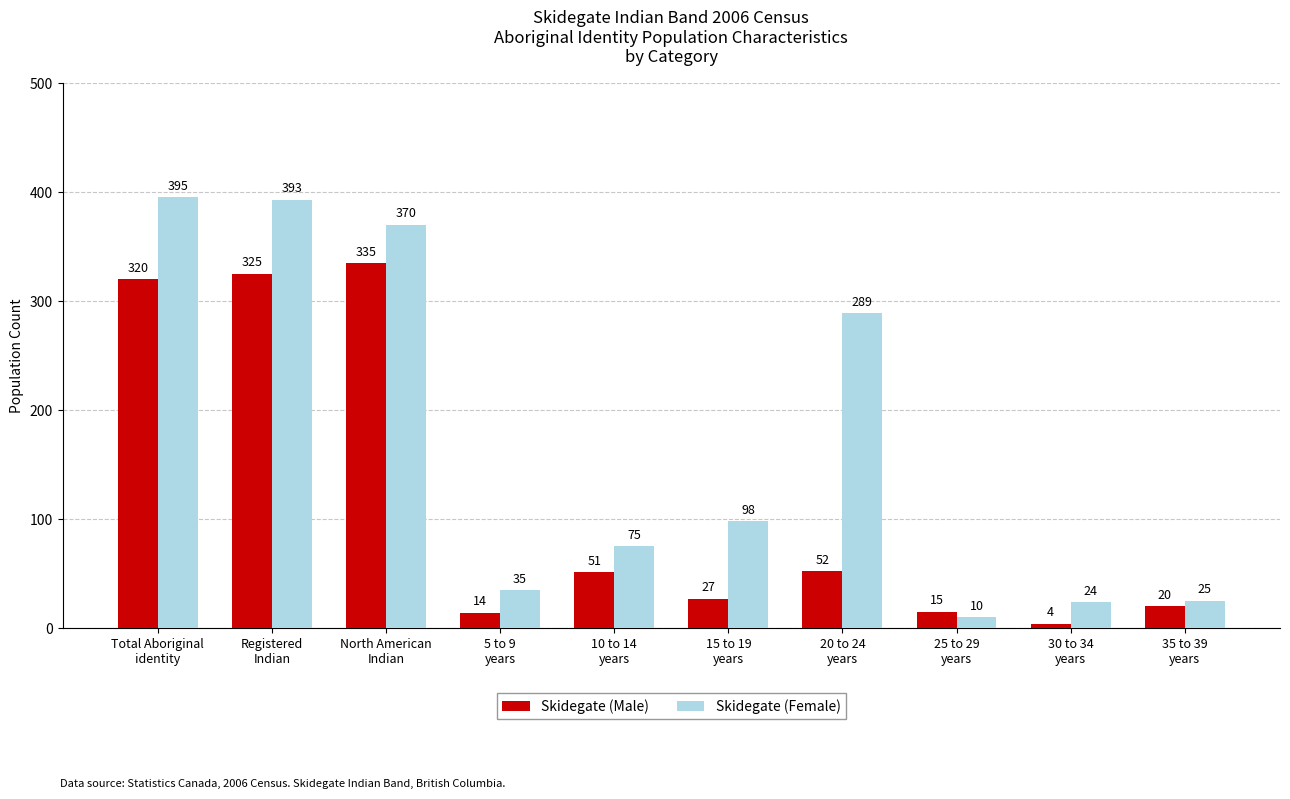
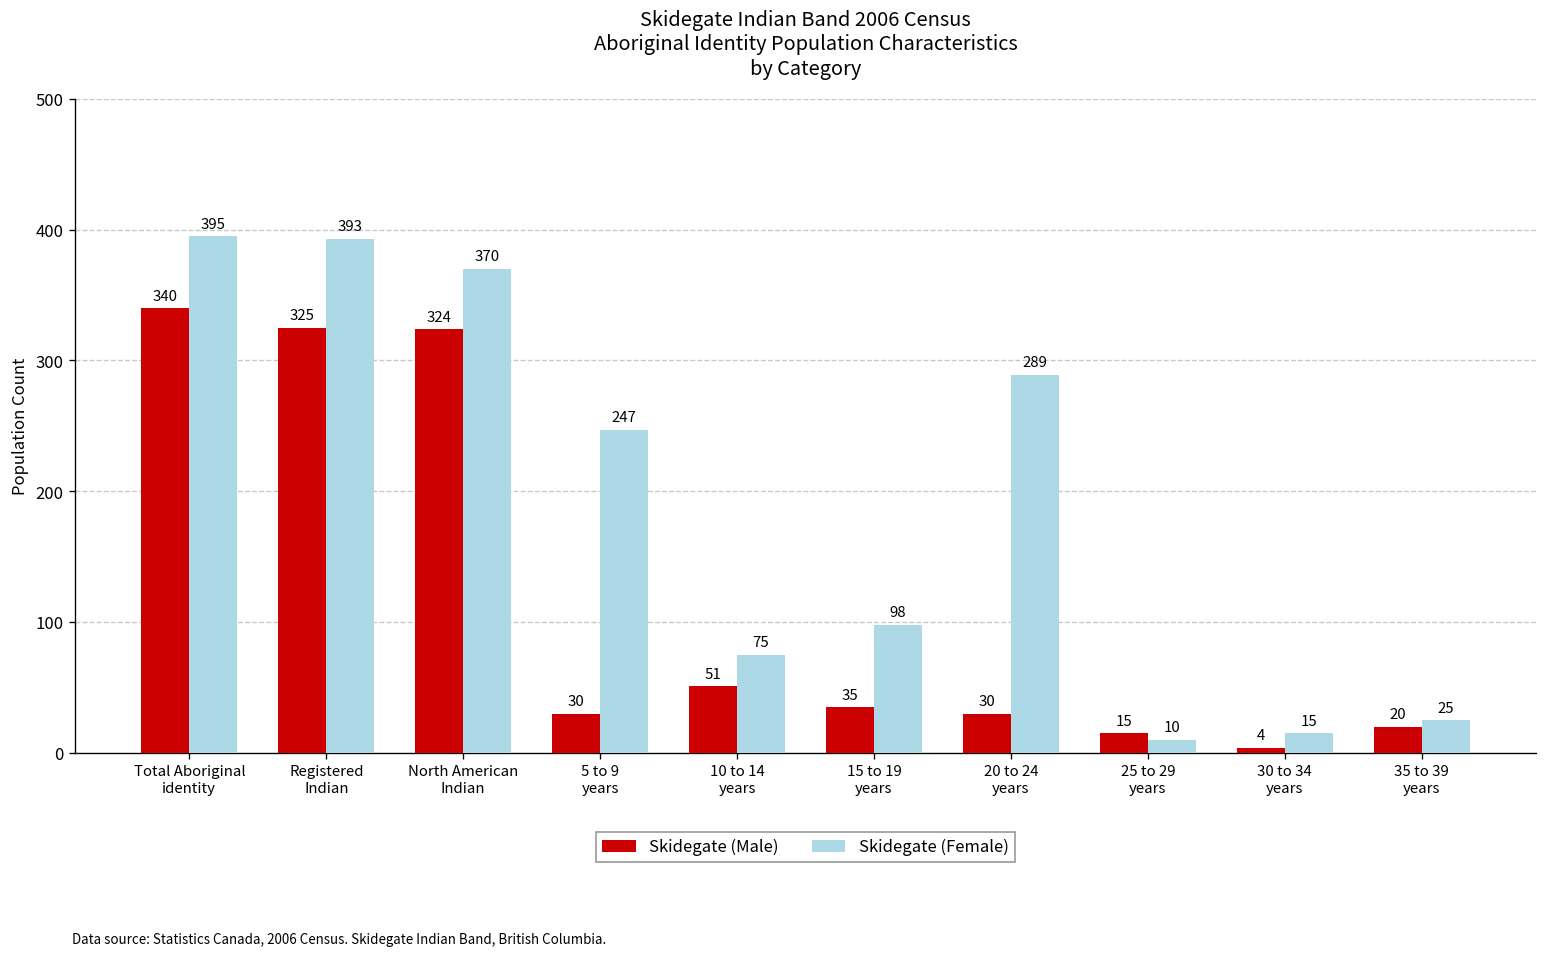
Skidegate (Male), Total Aboriginal identity: 320 -> 340
Skidegate (Male), North American Indian: 335 -> 324
Skidegate (Male), 5 to 9 years: 14 -> 30
Skidegate (Female), 5 to 9 years: 35 -> 247
Skidegate (Male), 15 to 19 years: 27 -> 35
Skidegate (Male), 20 to 24 years: 52 -> 30
Skidegate (Female), 30 to 34 years: 24 -> 15
